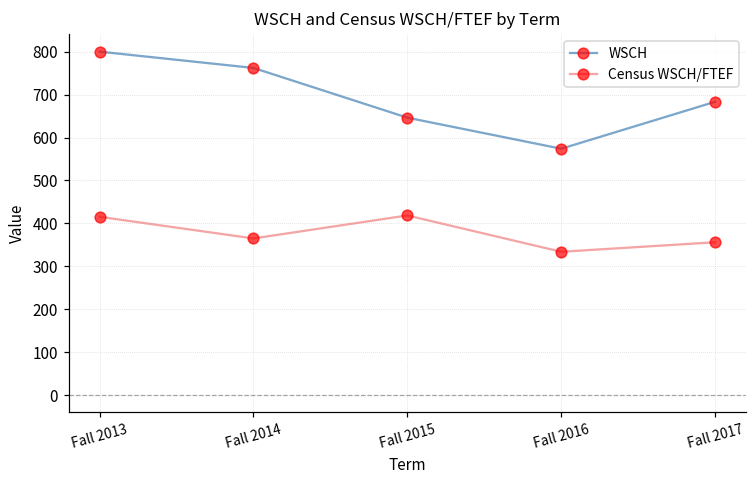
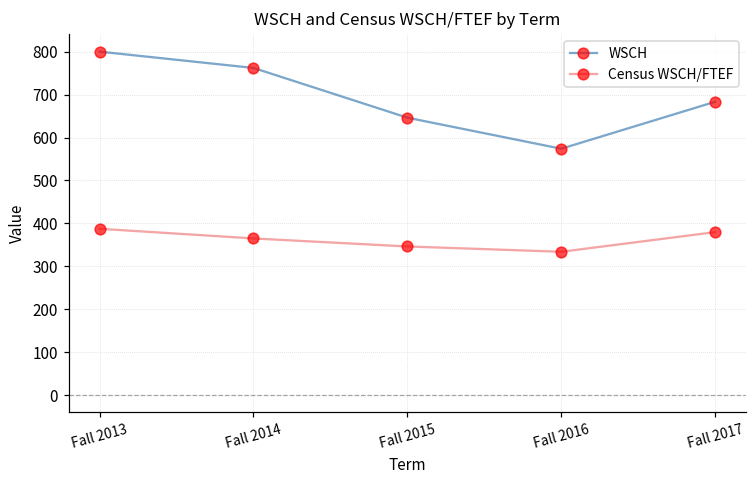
Census WSCH/FTEF, Fall 2013: 420 -> 390
Census WSCH/FTEF, Fall 2015: 420 -> 350
Census WSCH/FTEF, Fall 2017: 360 -> 380
